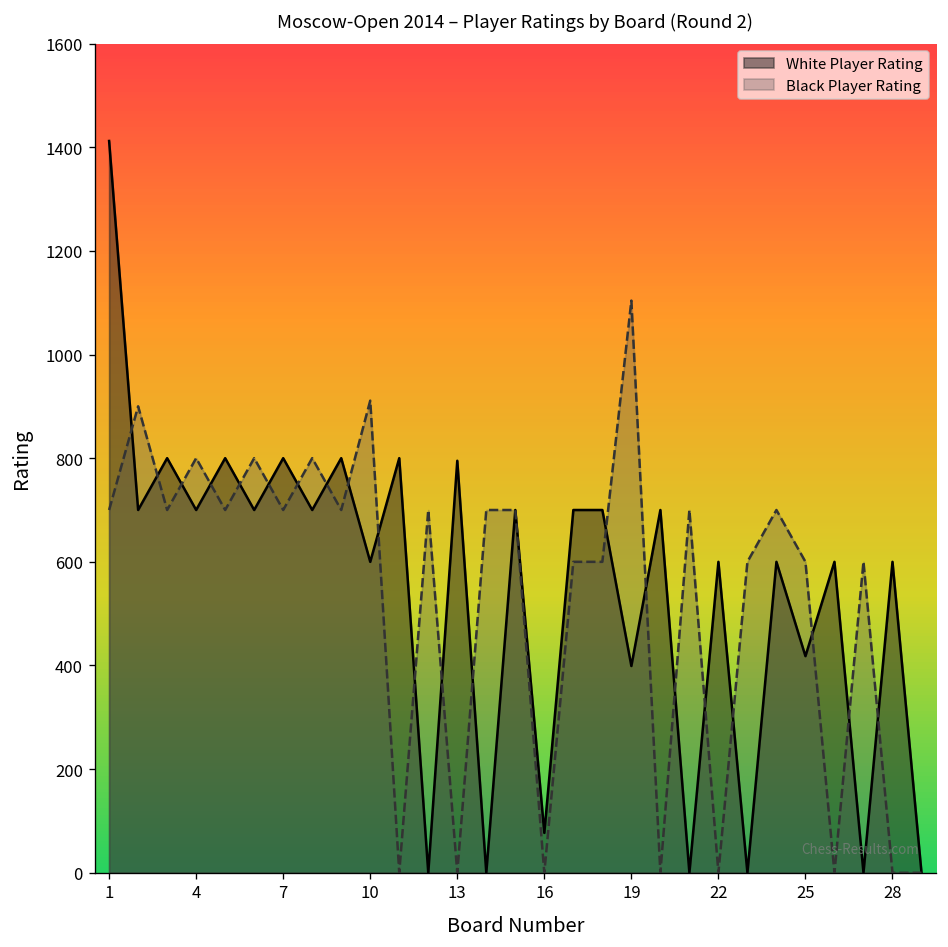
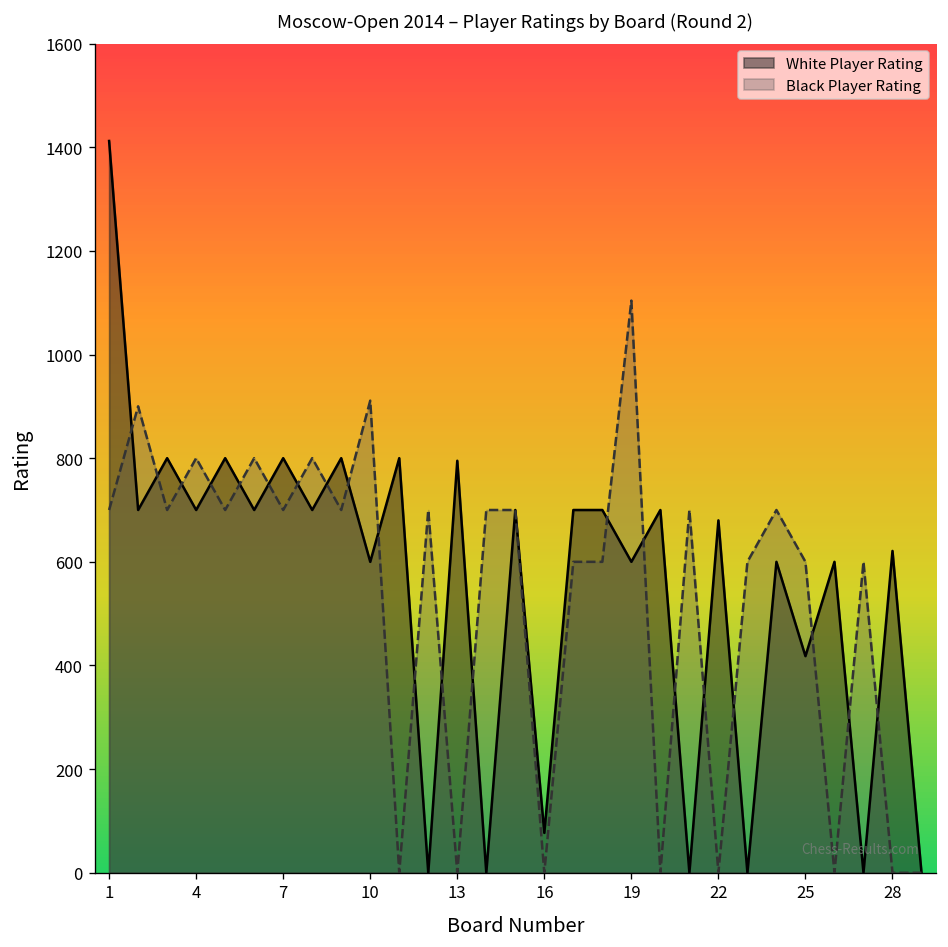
White Player Rating, 19: 400 -> 600
White Player Rating, 22: 600 -> 680
White Player Rating, 28: 600 -> 620
